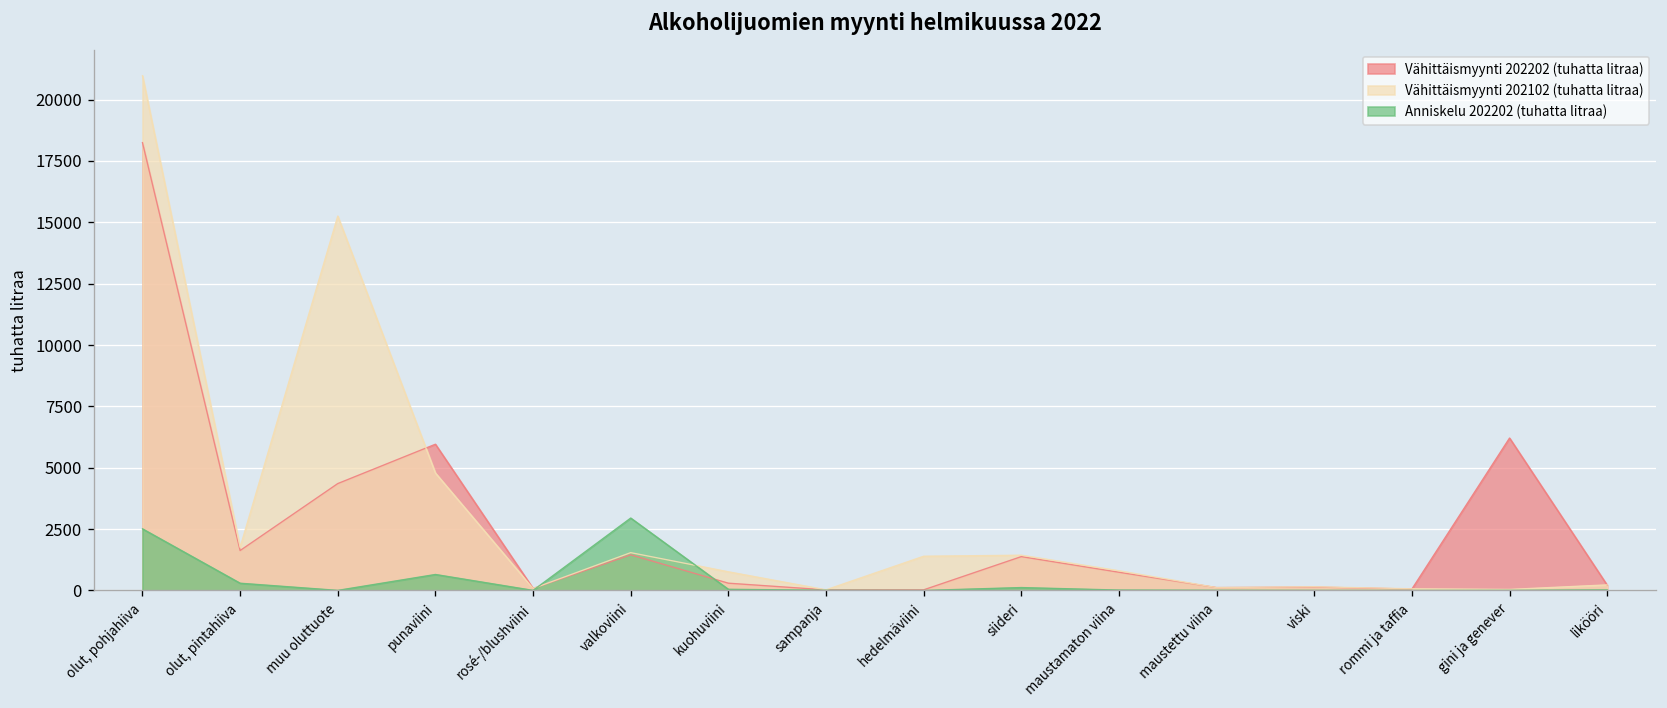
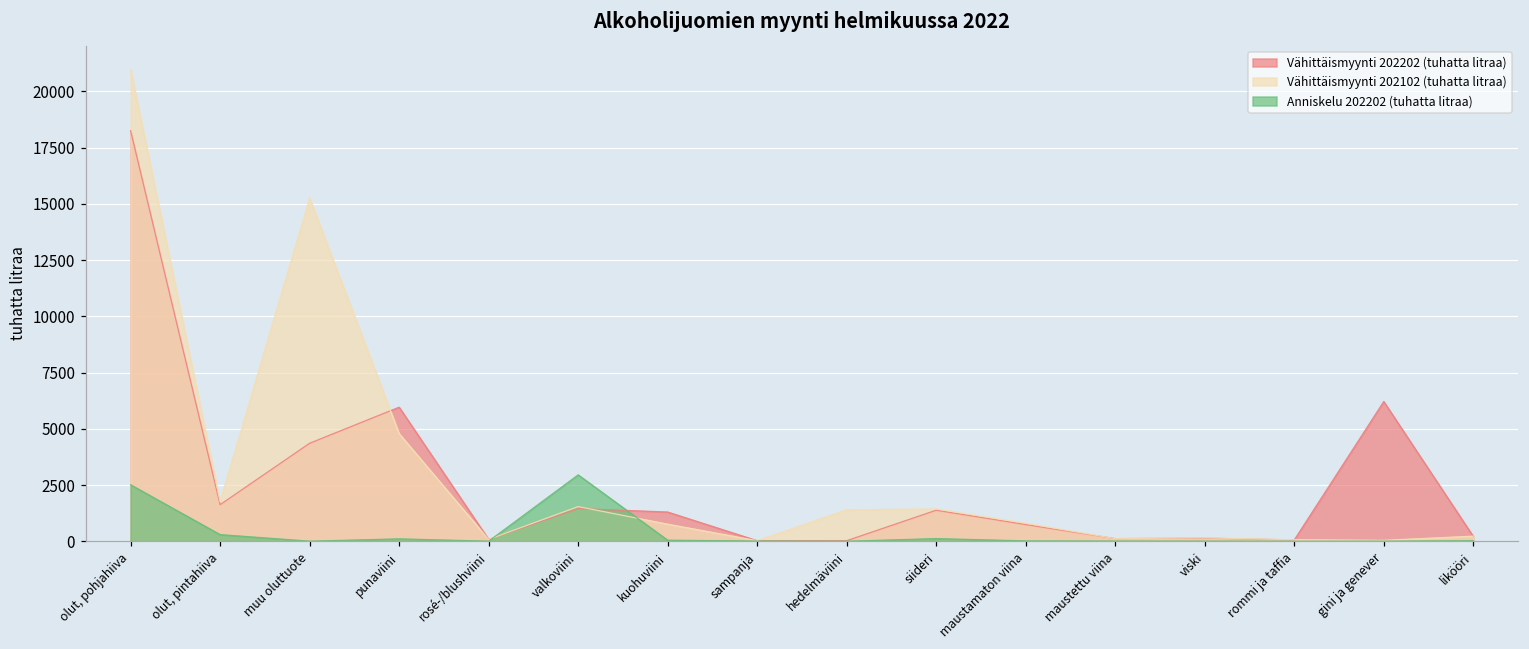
Anniskelu 202202 (tuhatta litraa), punaviini: 700 -> 100
Vähittäismyynti 202202 (tuhatta litraa), kuohuviini: 300 -> 1300
